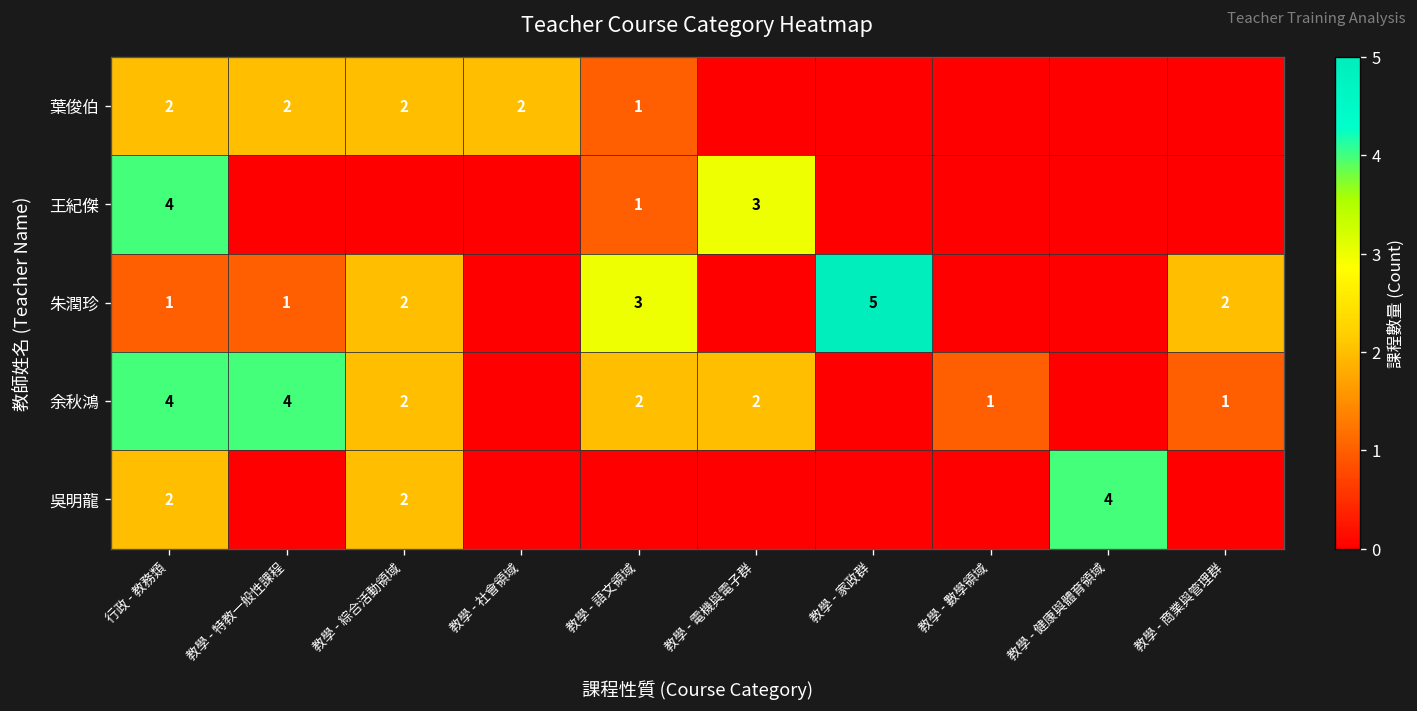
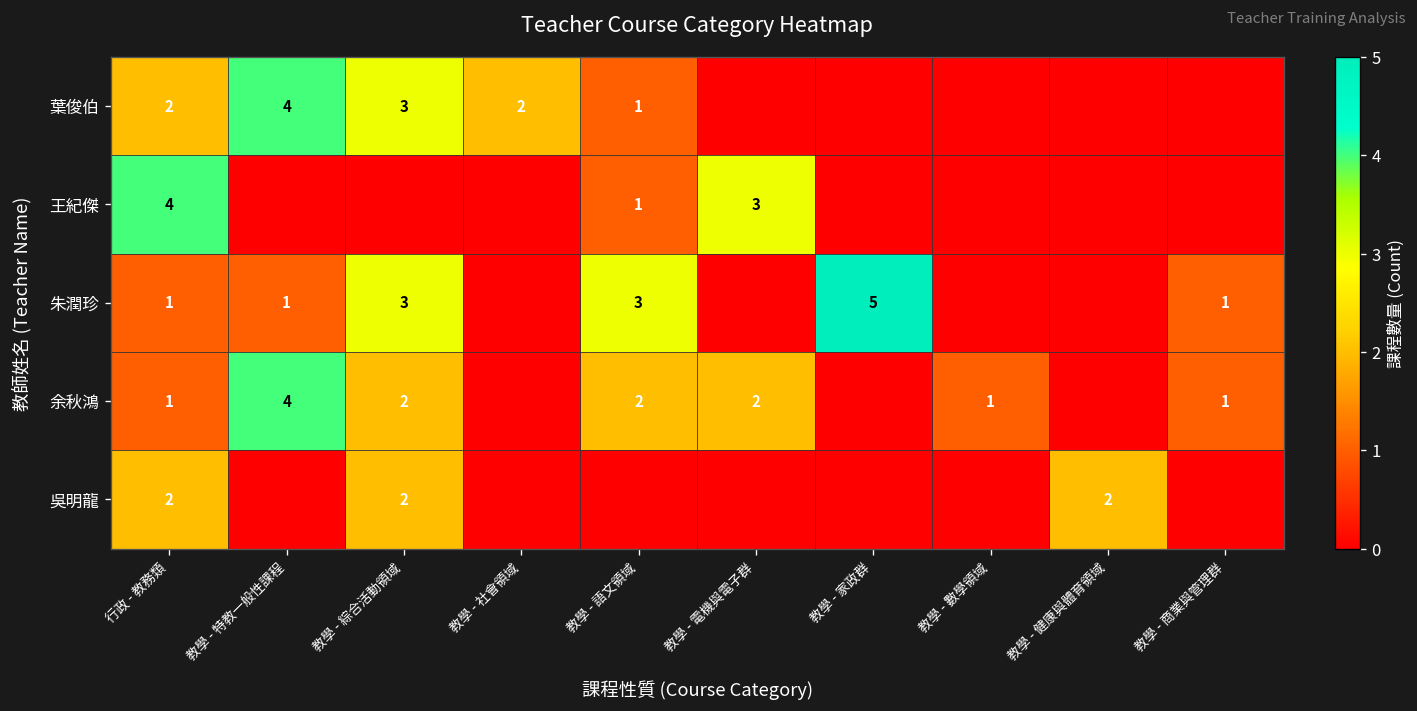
葉俊伯, 教學 - 特教一般性課程: 2 -> 4
葉俊伯, 教學 - 綜合活動領域: 2 -> 3
朱潤珍, 教學 - 綜合活動領域: 2 -> 3
朱潤珍, 教學 - 商業與管理群: 2 -> 1
余秋鴻, 行政 - 教務類: 4 -> 1
吳明龍, 教學 - 健康與體育領域: 4 -> 2
